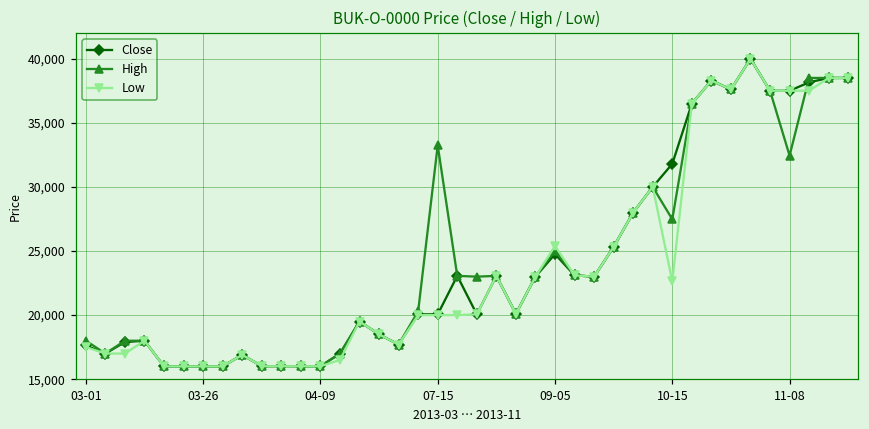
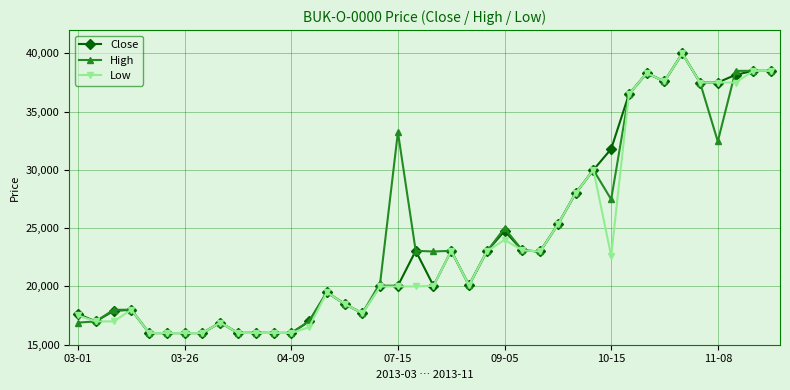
High, 03-01: 18,000 -> 16,900
Low, 09-05: 25,400 -> 24,000
